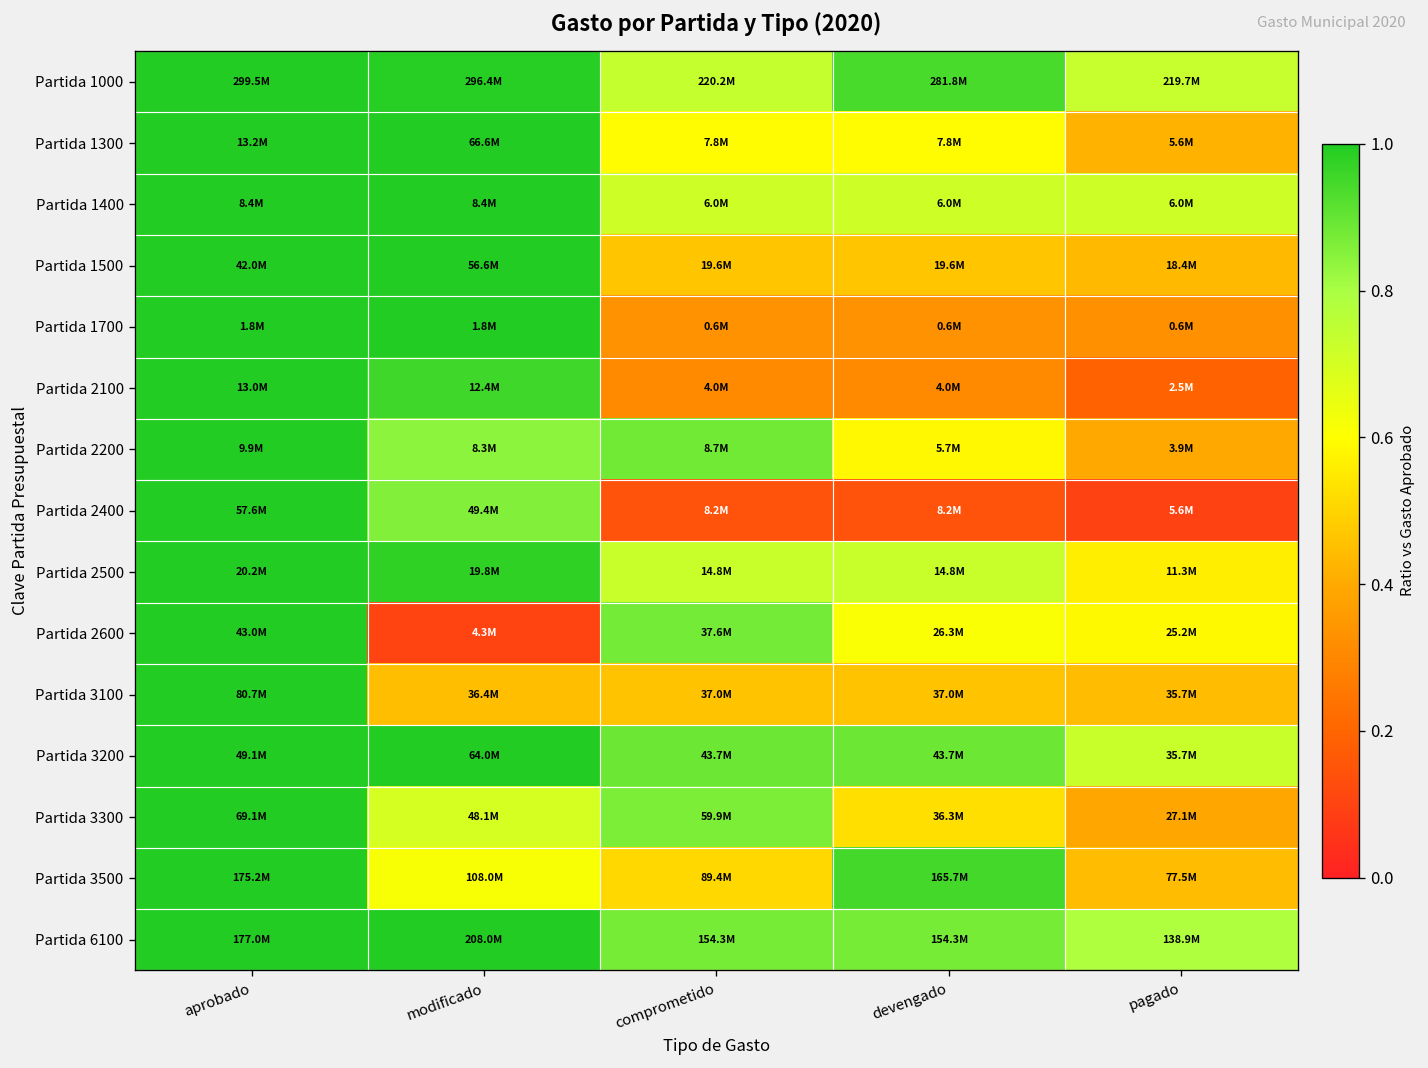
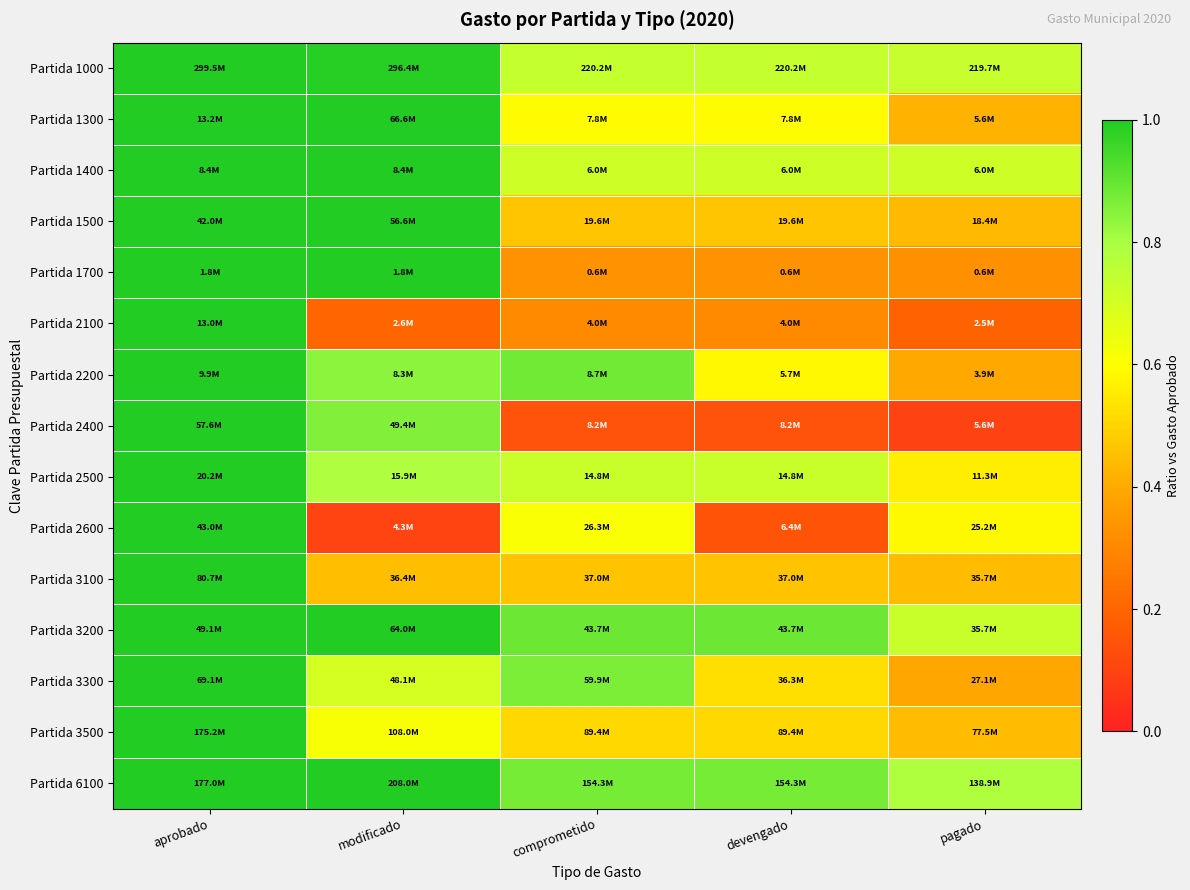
Partida 1000, devengado: 281.8M -> 220.2M
Partida 2100, modificado: 12.4M -> 2.6M
Partida 2500, modificado: 19.8M -> 15.9M
Partida 2600, comprometido: 37.6M -> 26.3M
Partida 2600, devengado: 26.3M -> 6.4M
Partida 3500, devengado: 165.7M -> 89.4M
